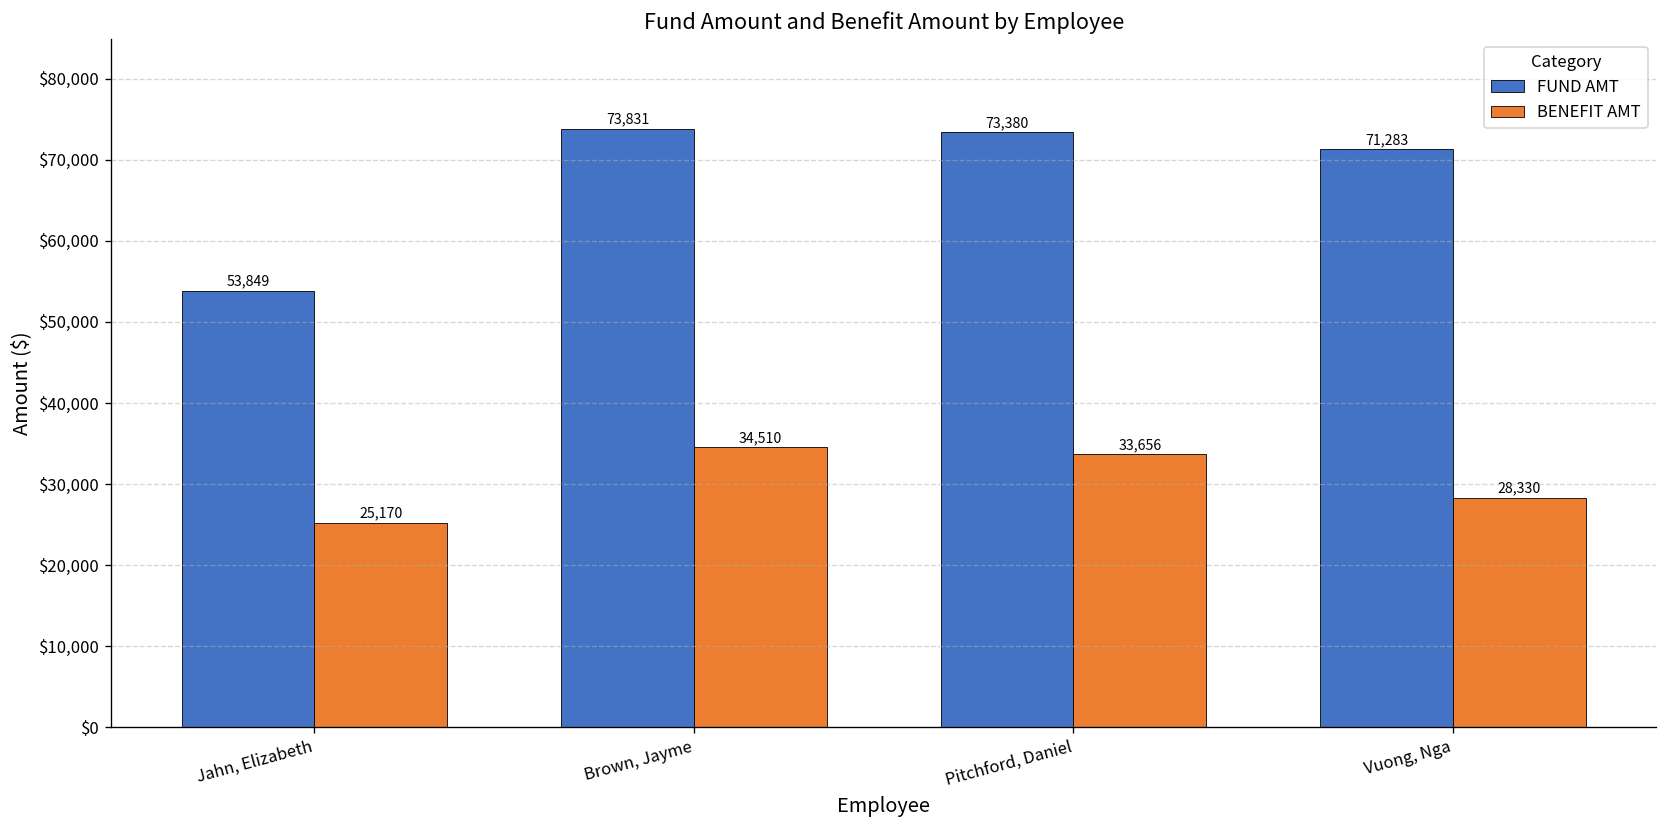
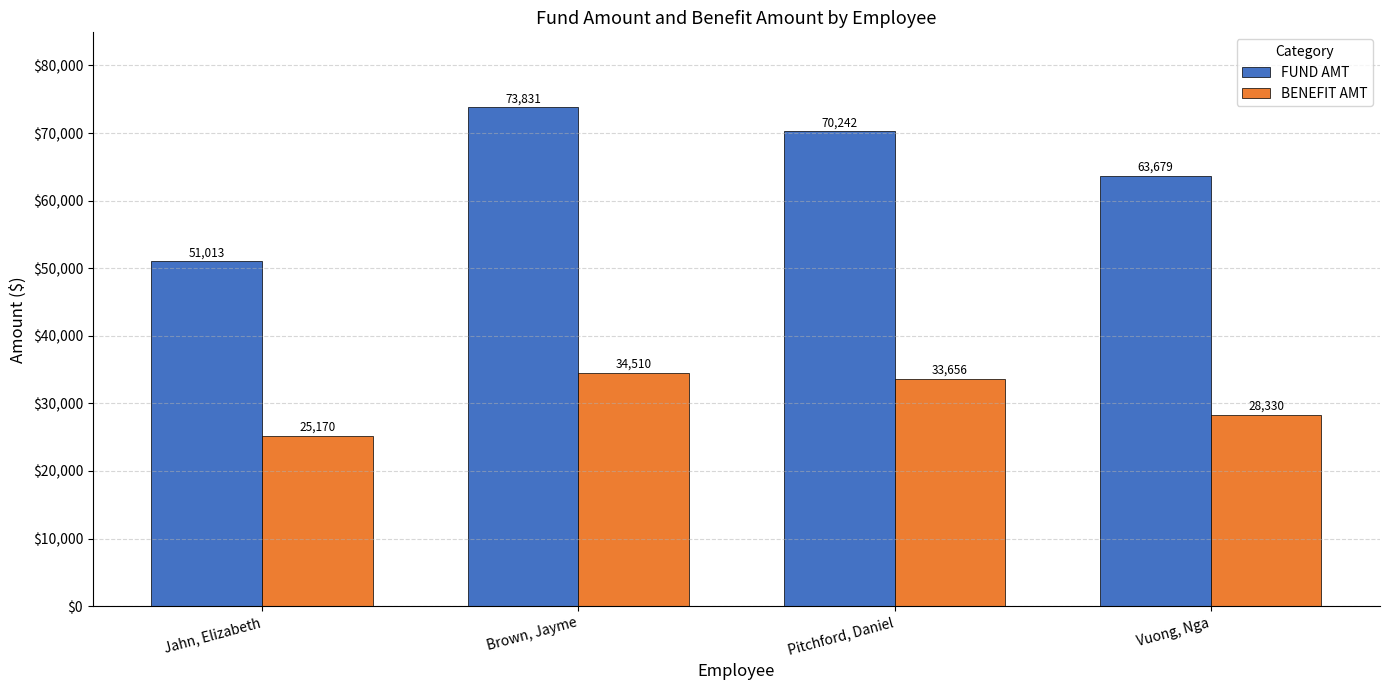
FUND AMT, Jahn, Elizabeth: 53,849 -> 51,013
FUND AMT, Pitchford, Daniel: 73,380 -> 70,242
FUND AMT, Vuong, Nga: 71,283 -> 63,679
